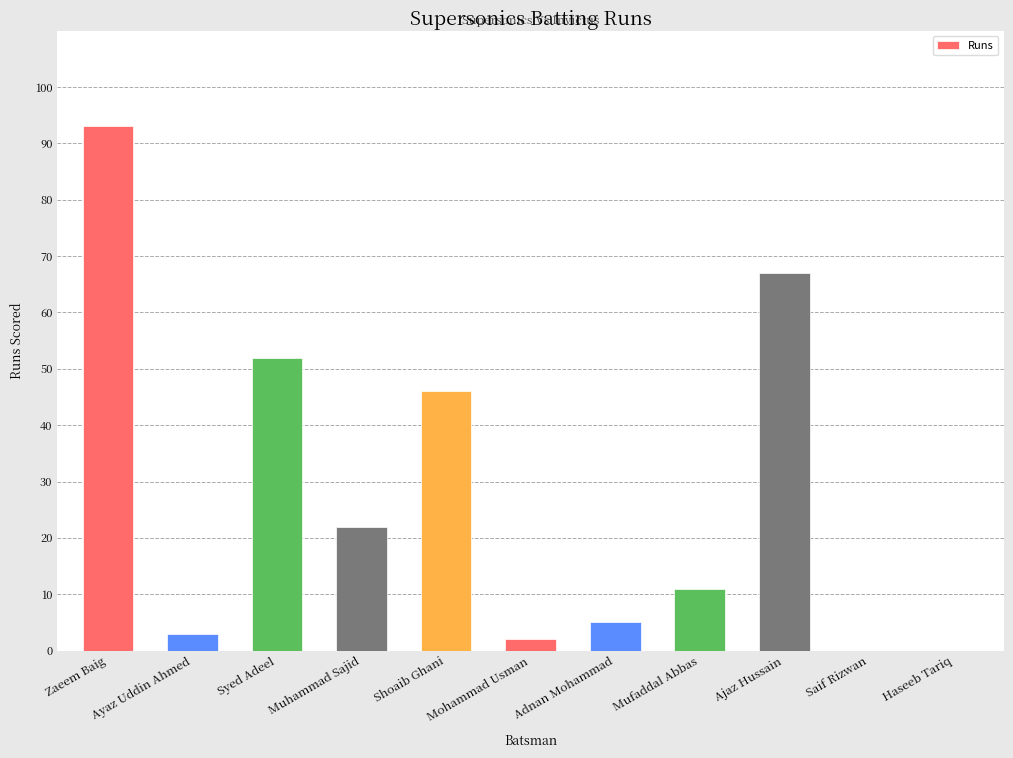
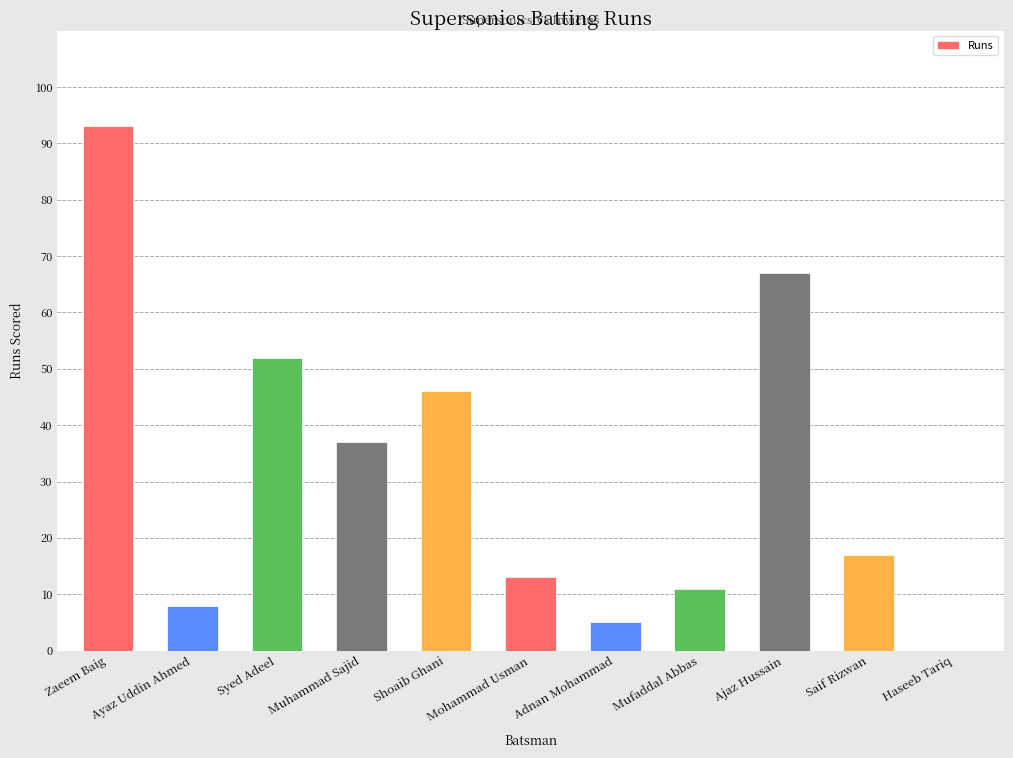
Ayaz Uddin Ahmed: 3 -> 8
Muhammad Sajid: 22 -> 37
Mohammad Usman: 2 -> 13
Saif Rizwan: 0 -> 17
